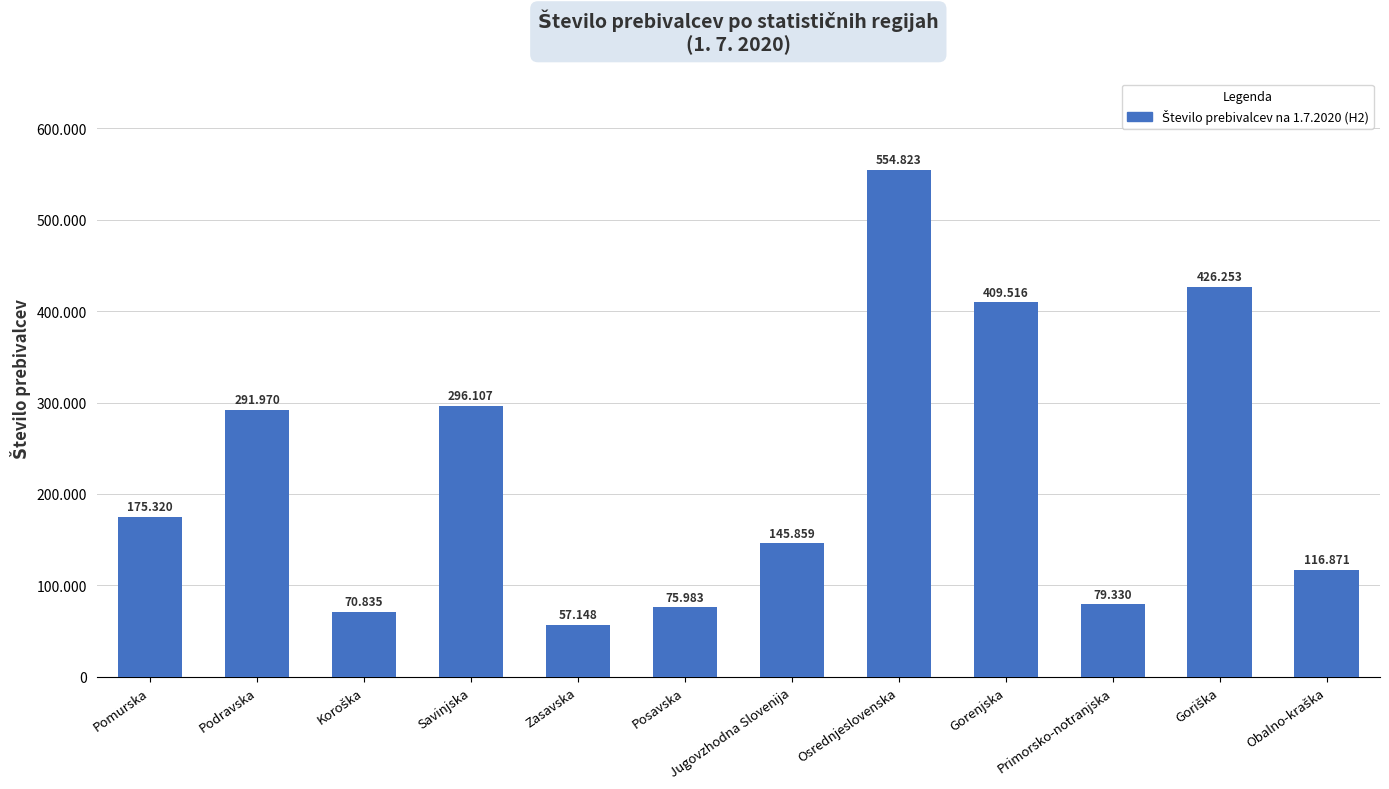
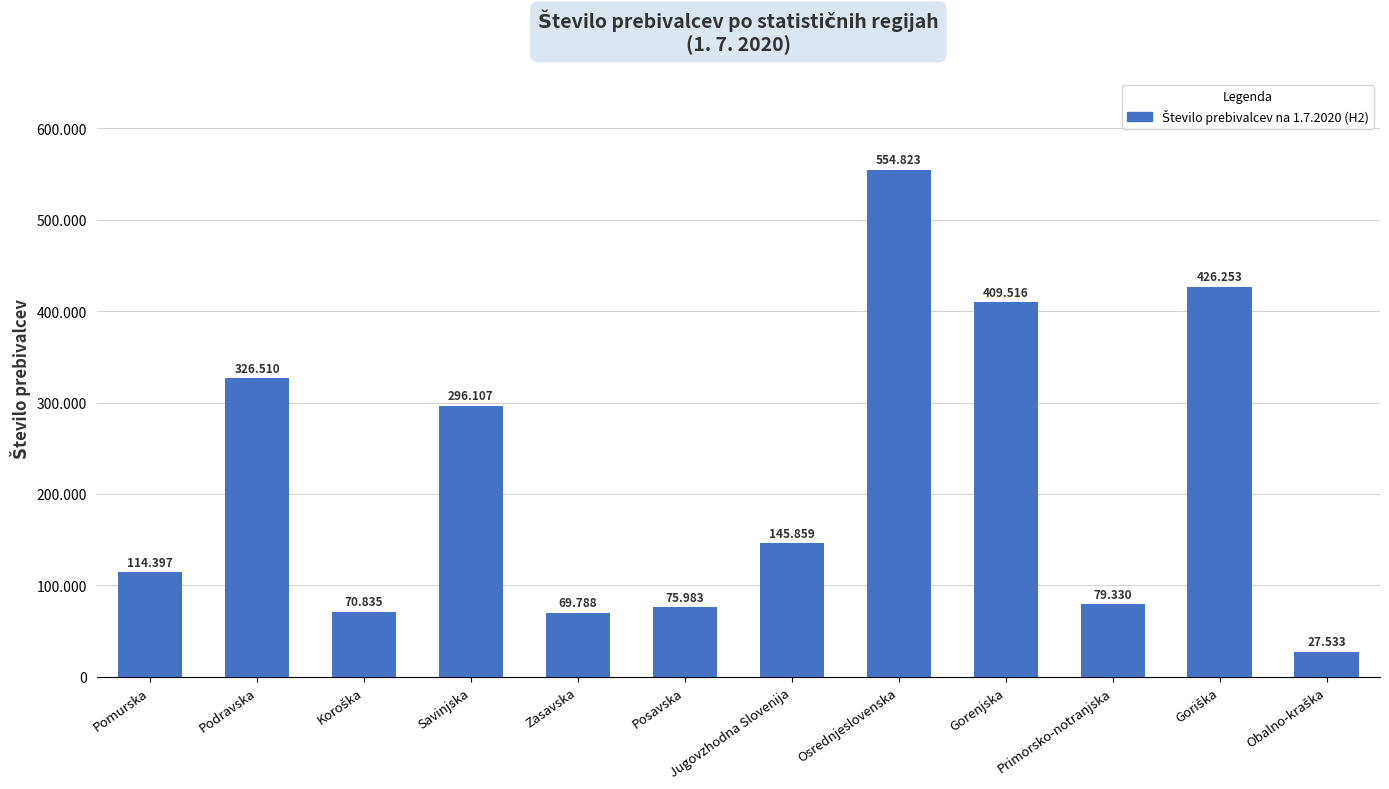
Pomurska: 175.320 -> 114.397
Podravska: 291.970 -> 326.510
Zasavska: 57.148 -> 69.788
Obalno-kraška: 116.871 -> 27.533
